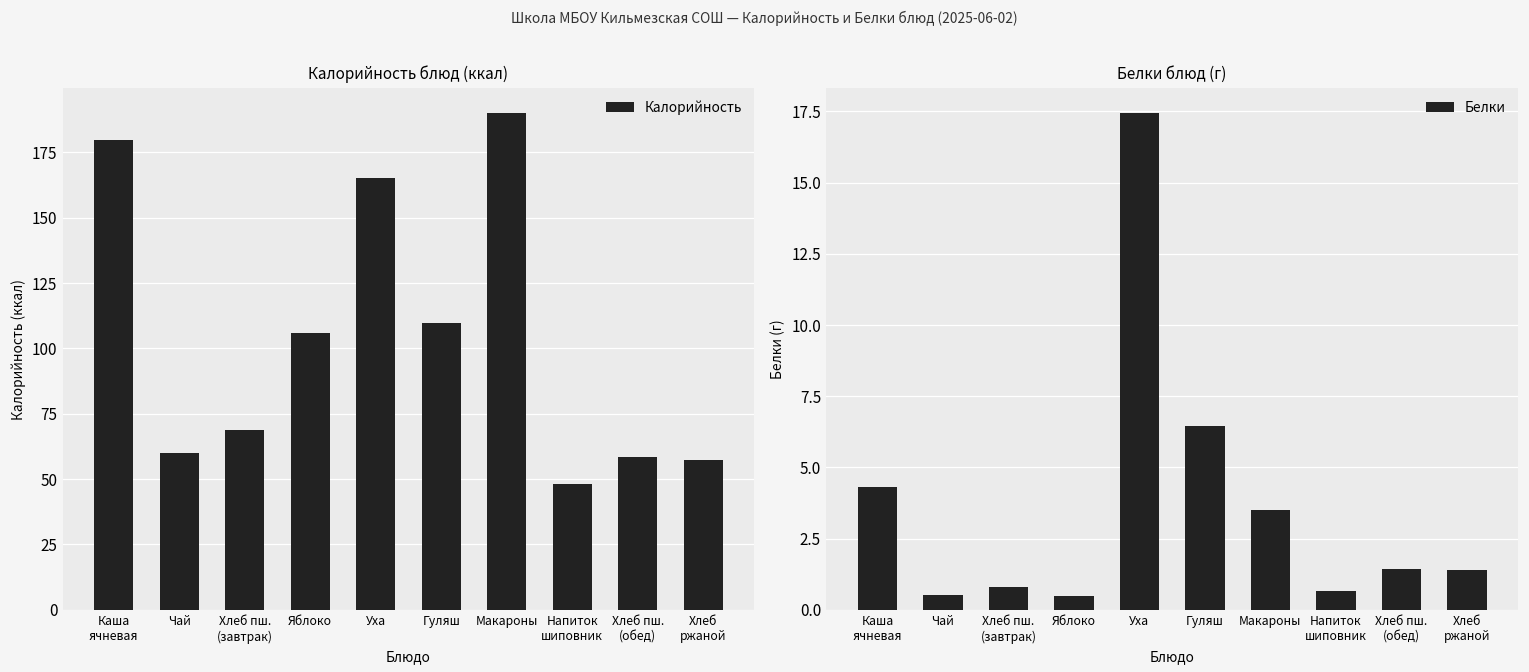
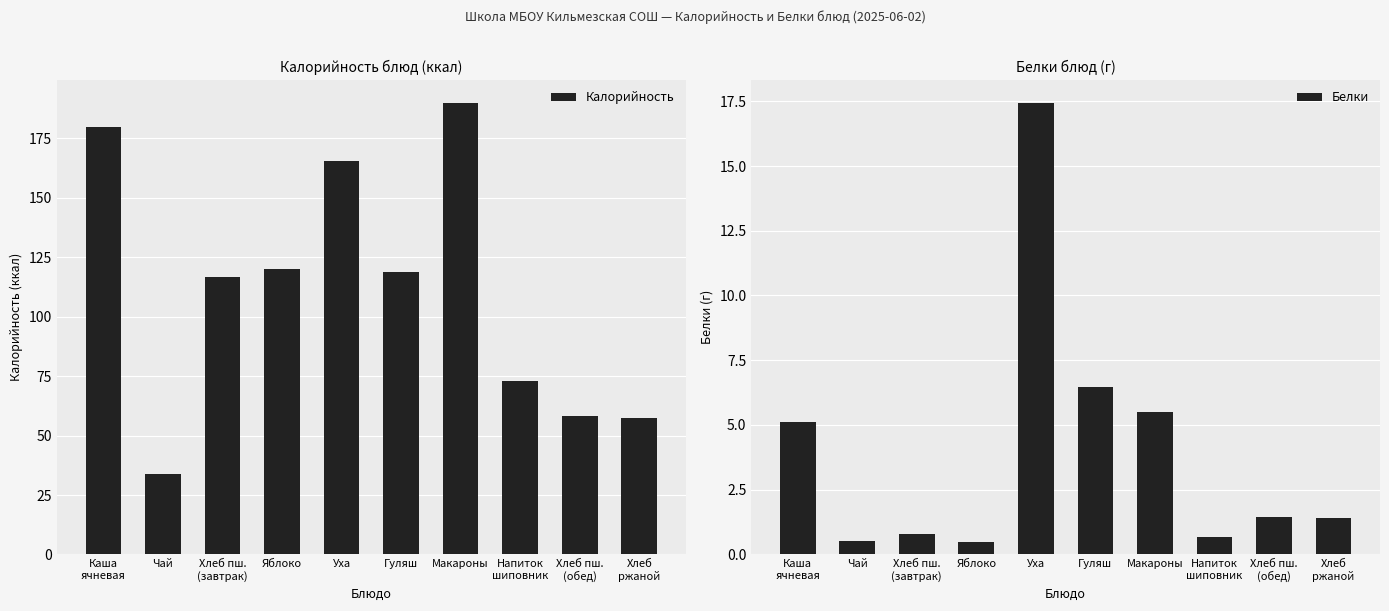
Калорийность блюд (ккал), Чай: 60 -> 34
Калорийность блюд (ккал), Хлеб пш. (завтрак): 69 -> 117
Калорийность блюд (ккал), Яблоко: 106 -> 120
Калорийность блюд (ккал), Гуляш: 110 -> 119
Калорийность блюд (ккал), Напиток шиповник: 48 -> 73
Белки блюд (г), Каша ячневая: 4.3 -> 5.1
Белки блюд (г), Макароны: 3.5 -> 5.5
